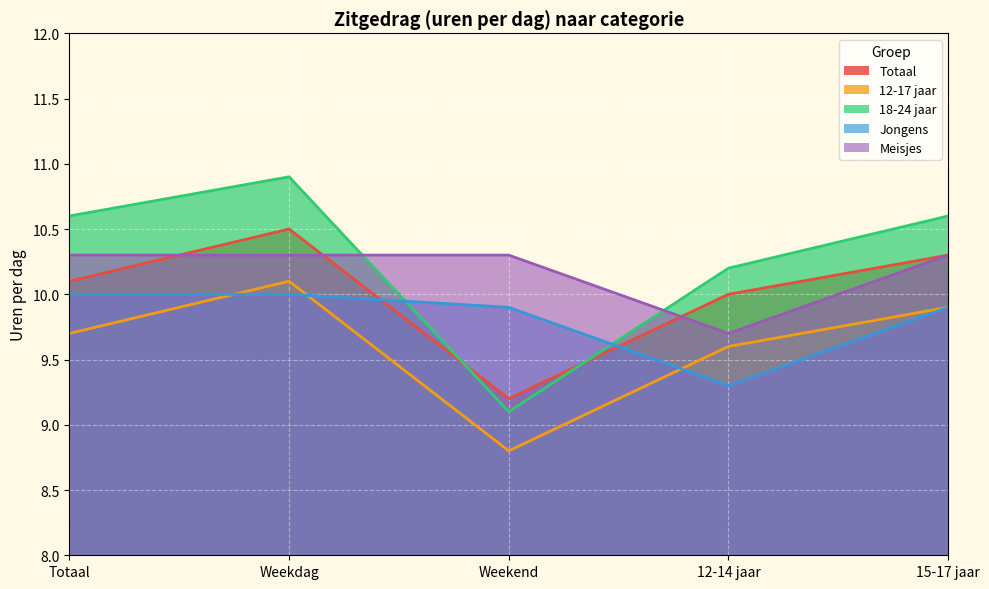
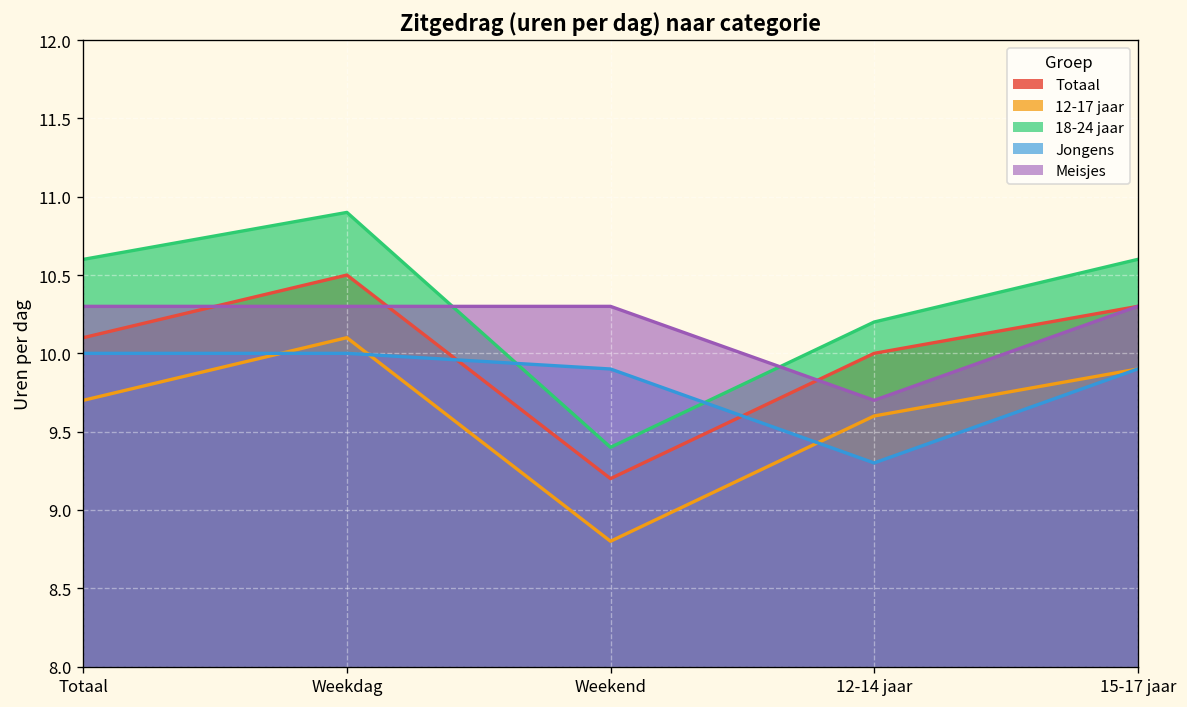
18-24 jaar, Weekend: 9.1 -> 9.4
